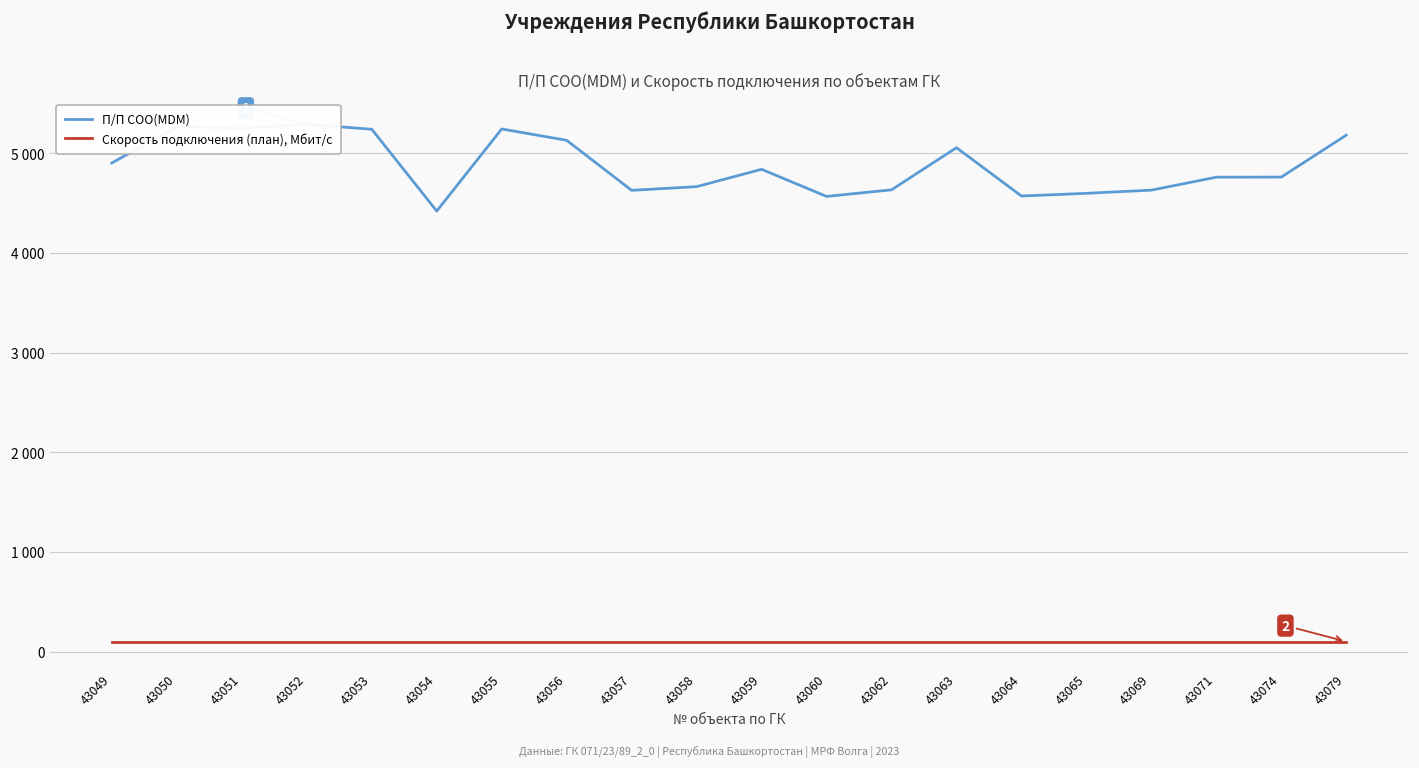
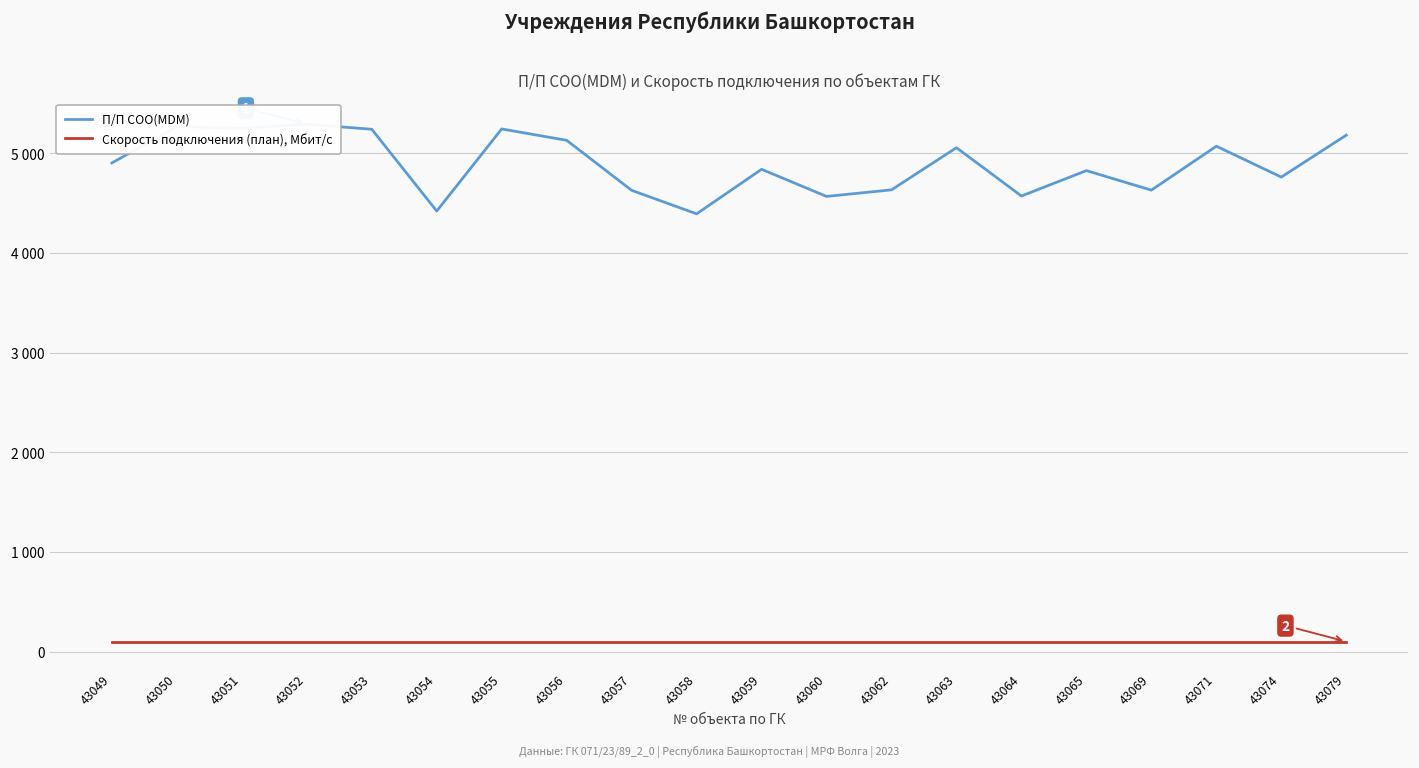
П/П СОО(MDM), 43058: 4700 -> 4400
П/П СОО(MDM), 43065: 4600 -> 4800
П/П СОО(MDM), 43071: 4800 -> 5100
